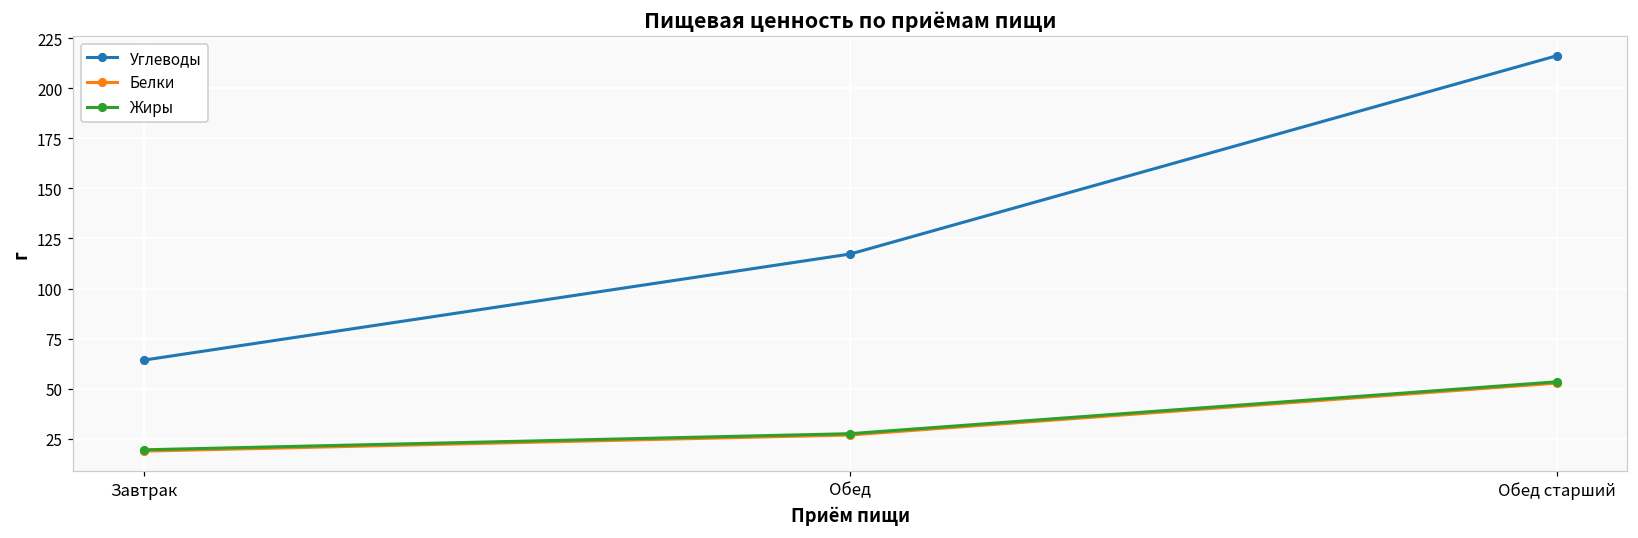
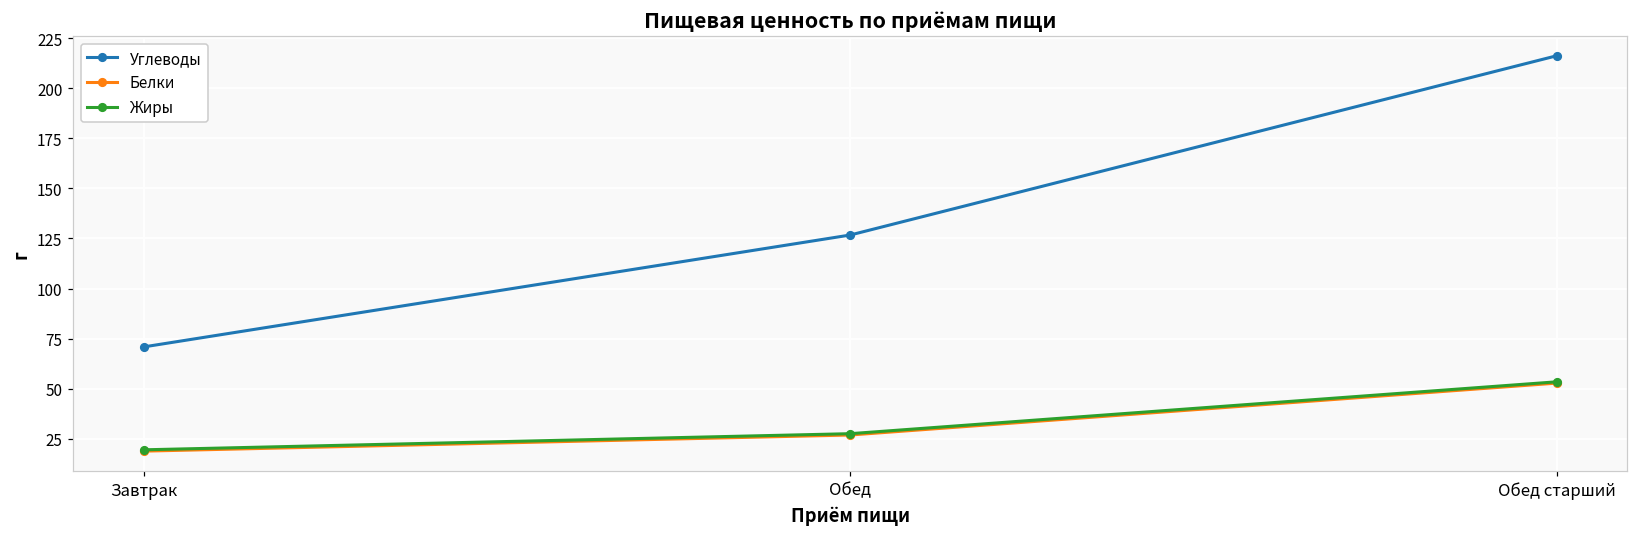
Углеводы, Завтрак: 64 -> 71
Углеводы, Обед: 117 -> 127
